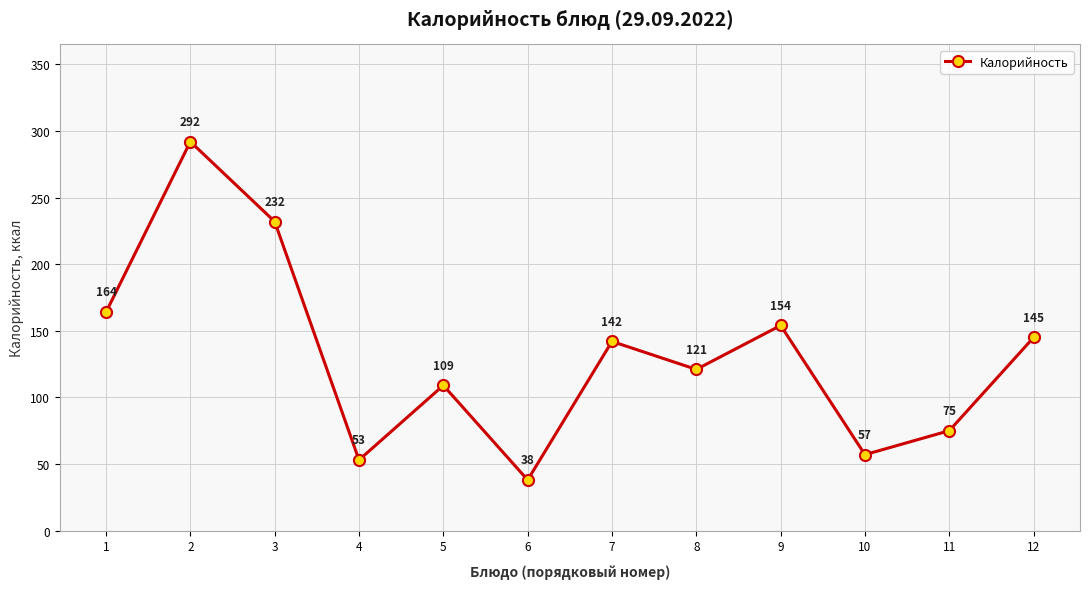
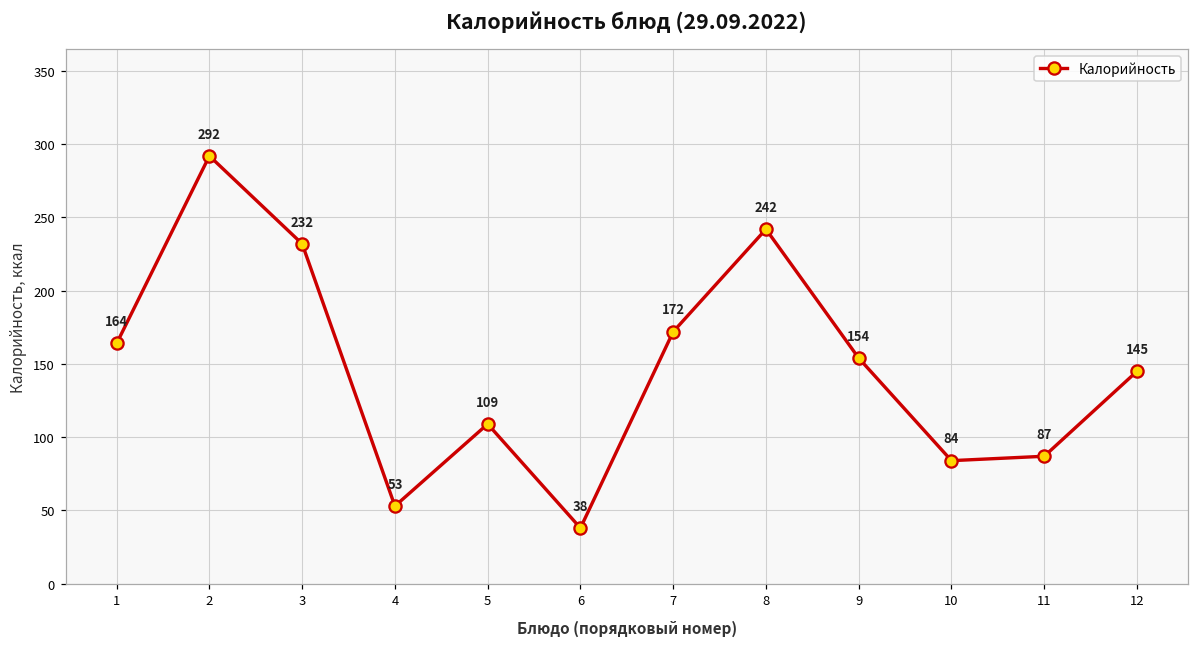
7: 142 -> 172
8: 121 -> 242
10: 57 -> 84
11: 75 -> 87
